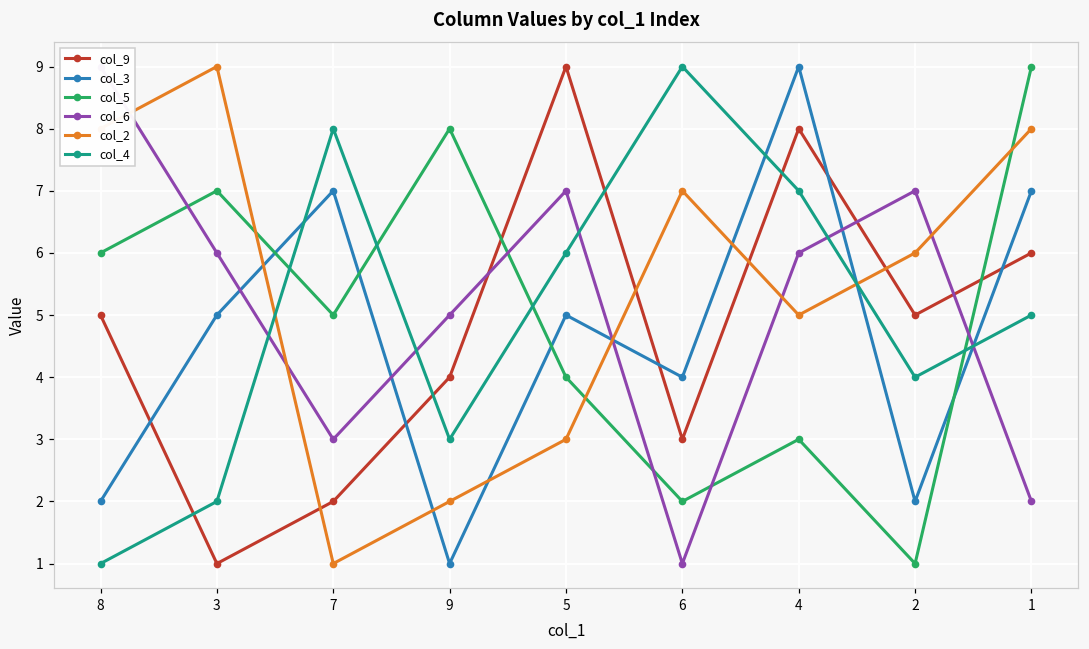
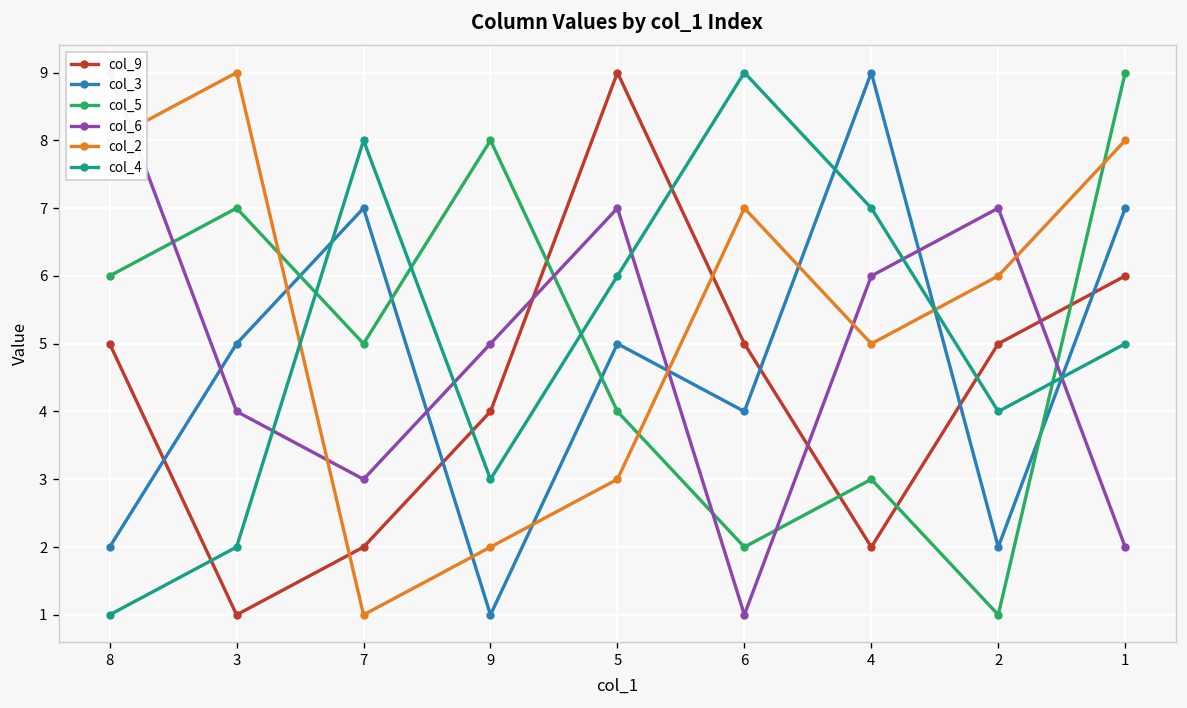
col_6, 3: 6 -> 4
col_9, 6: 3 -> 5
col_9, 4: 8 -> 2
